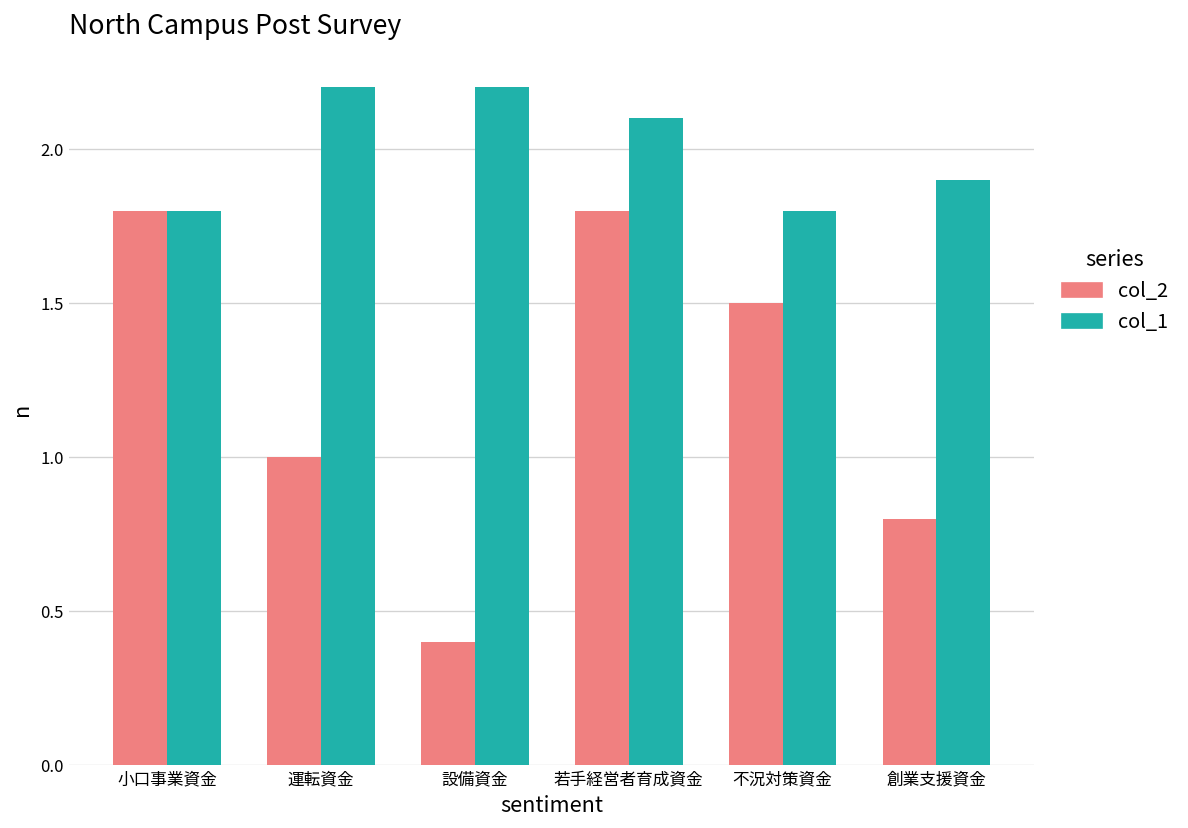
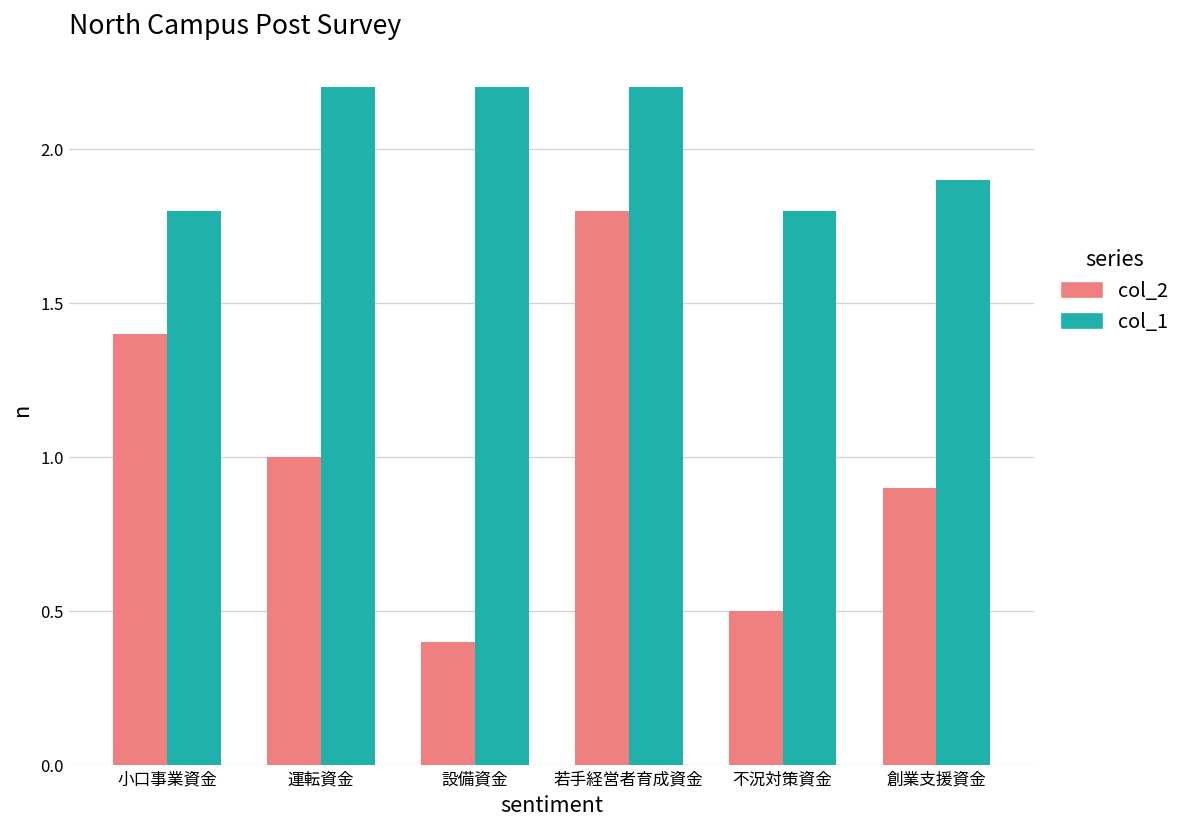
col_2, 小口事業資金: 1.8 -> 1.4
col_1, 若手経営者育成資金: 2.1 -> 2.2
col_2, 不況対策資金: 1.5 -> 0.5
col_2, 創業支援資金: 0.8 -> 0.9
